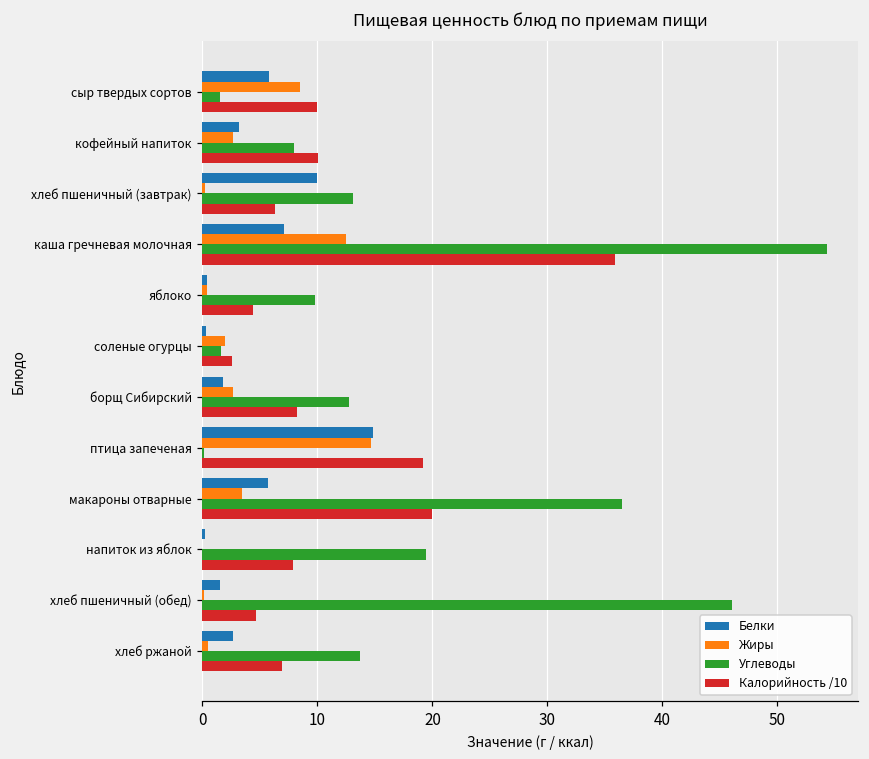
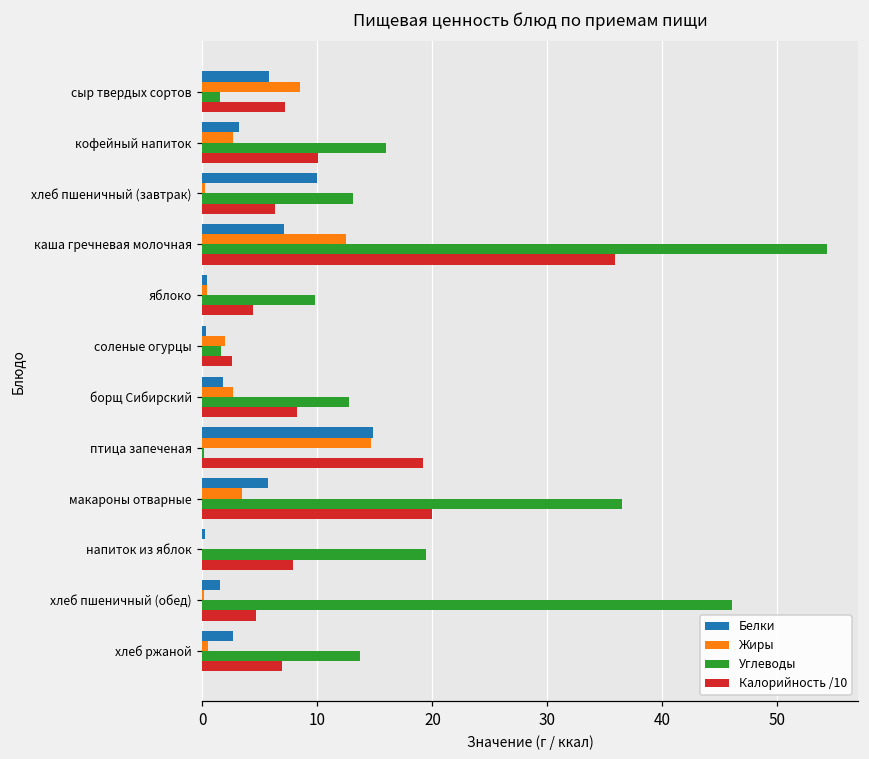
Калорийность /10, сыр твердых сортов: 10.0 -> 7.2
Углеводы, кофейный напиток: 8.0 -> 16.0
